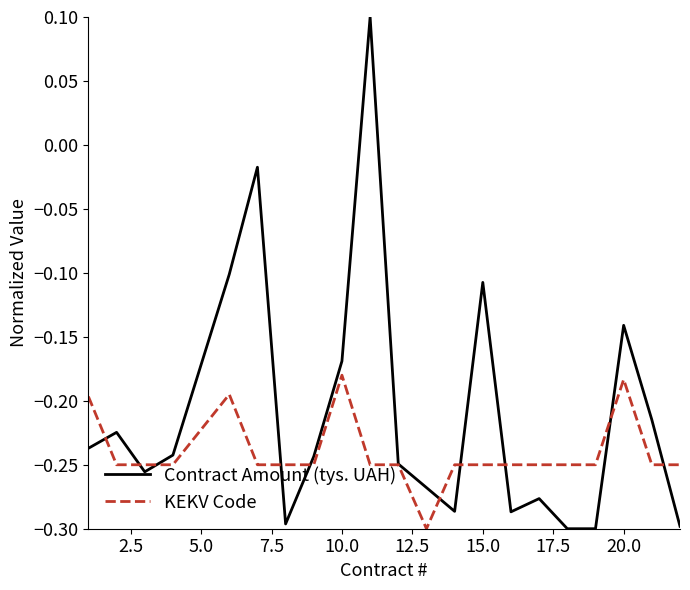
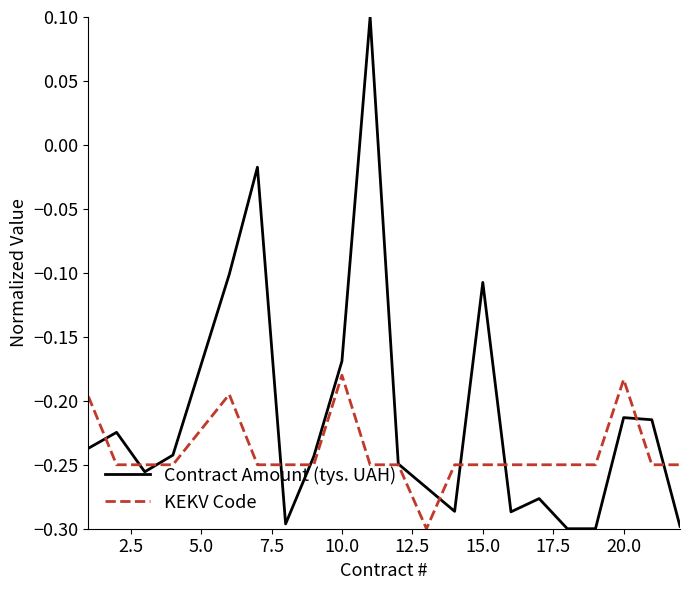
Contract Amount (tys. UAH), 20.0: -0.141 -> -0.213
